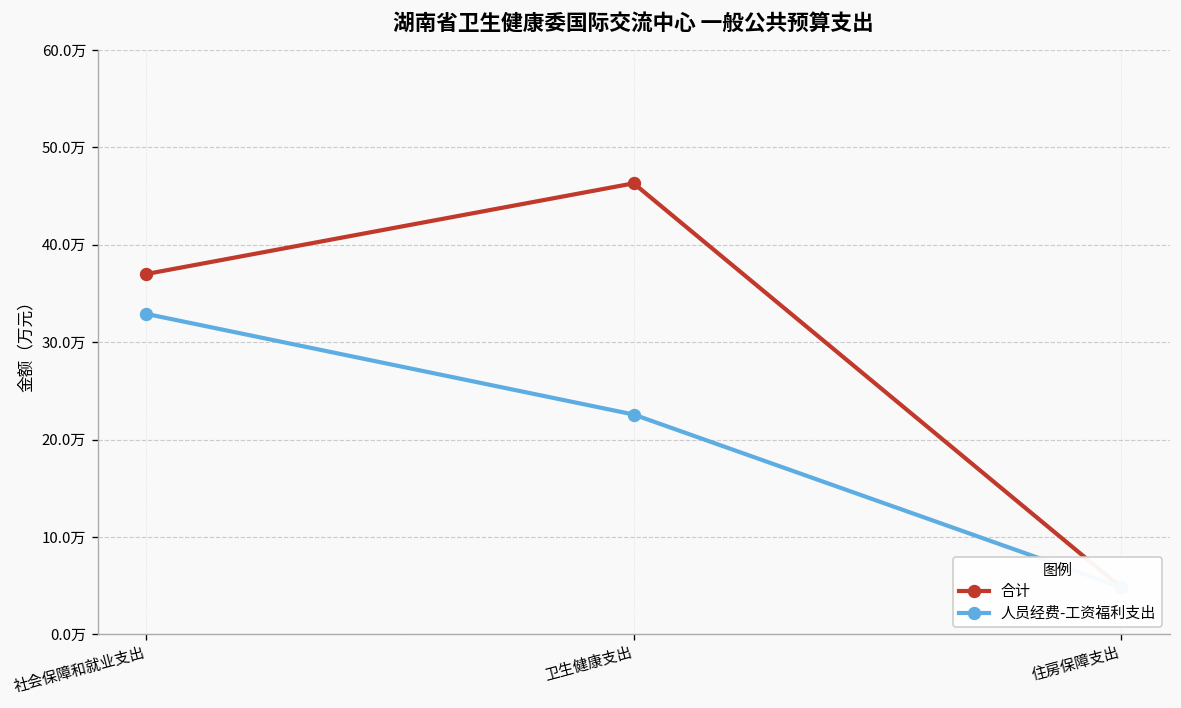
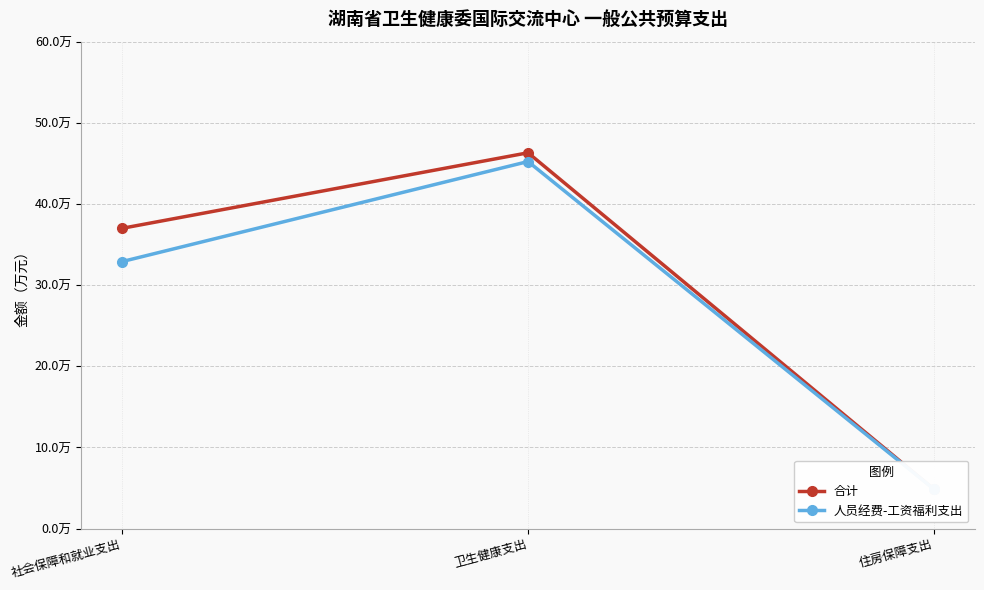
人员经费-工资福利支出, 卫生健康支出: 23万 -> 45万
